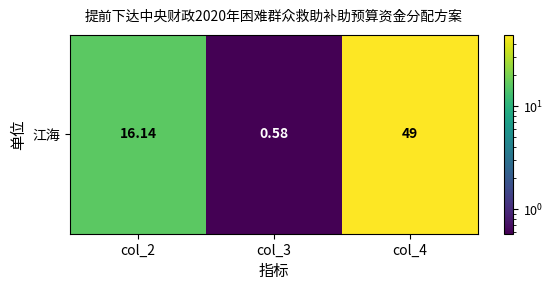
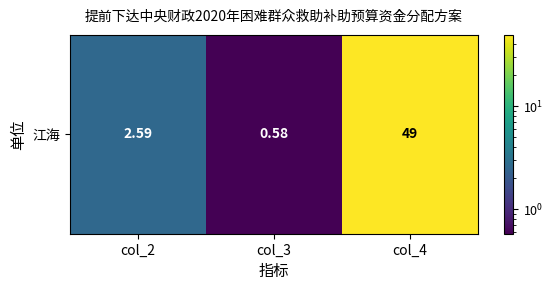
江海, col_2: 16.14 -> 2.59
